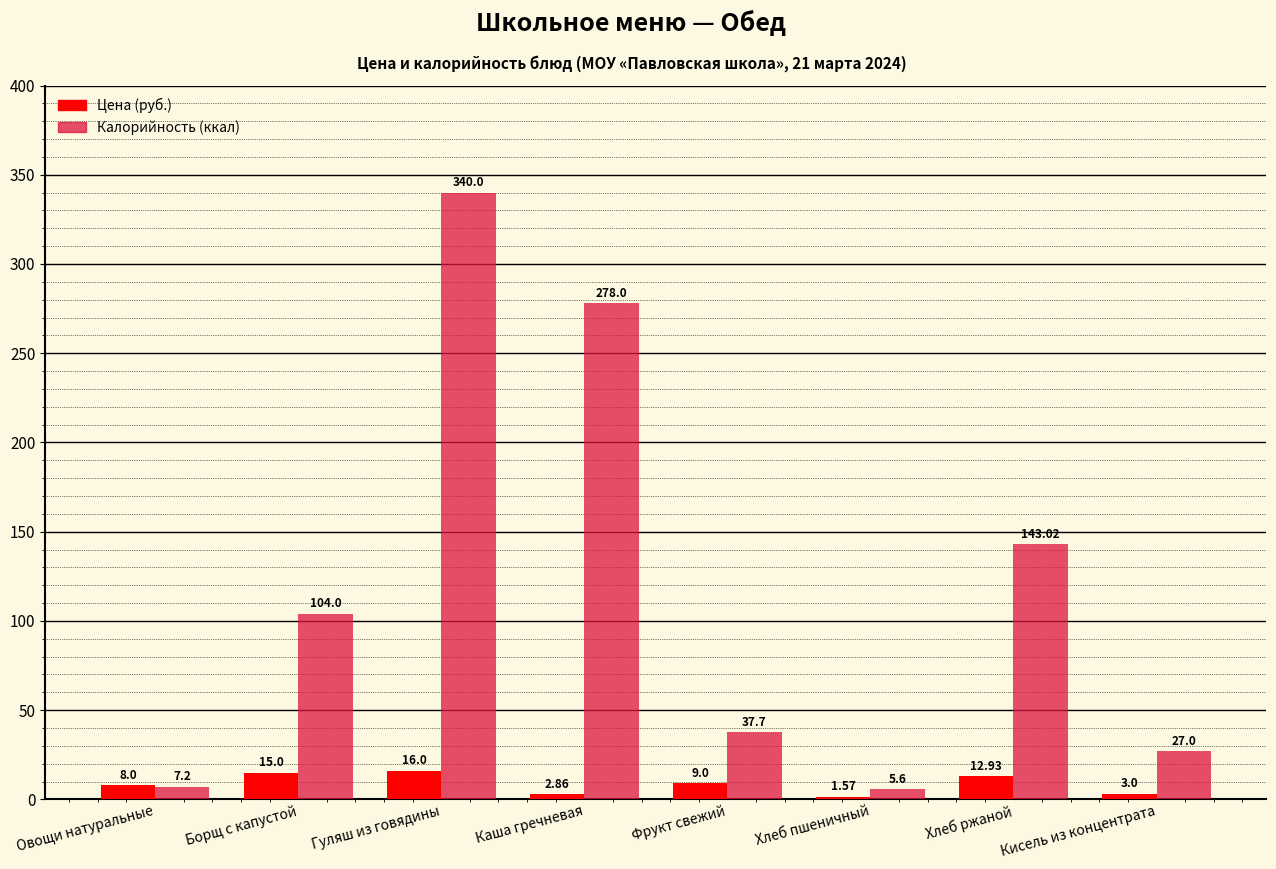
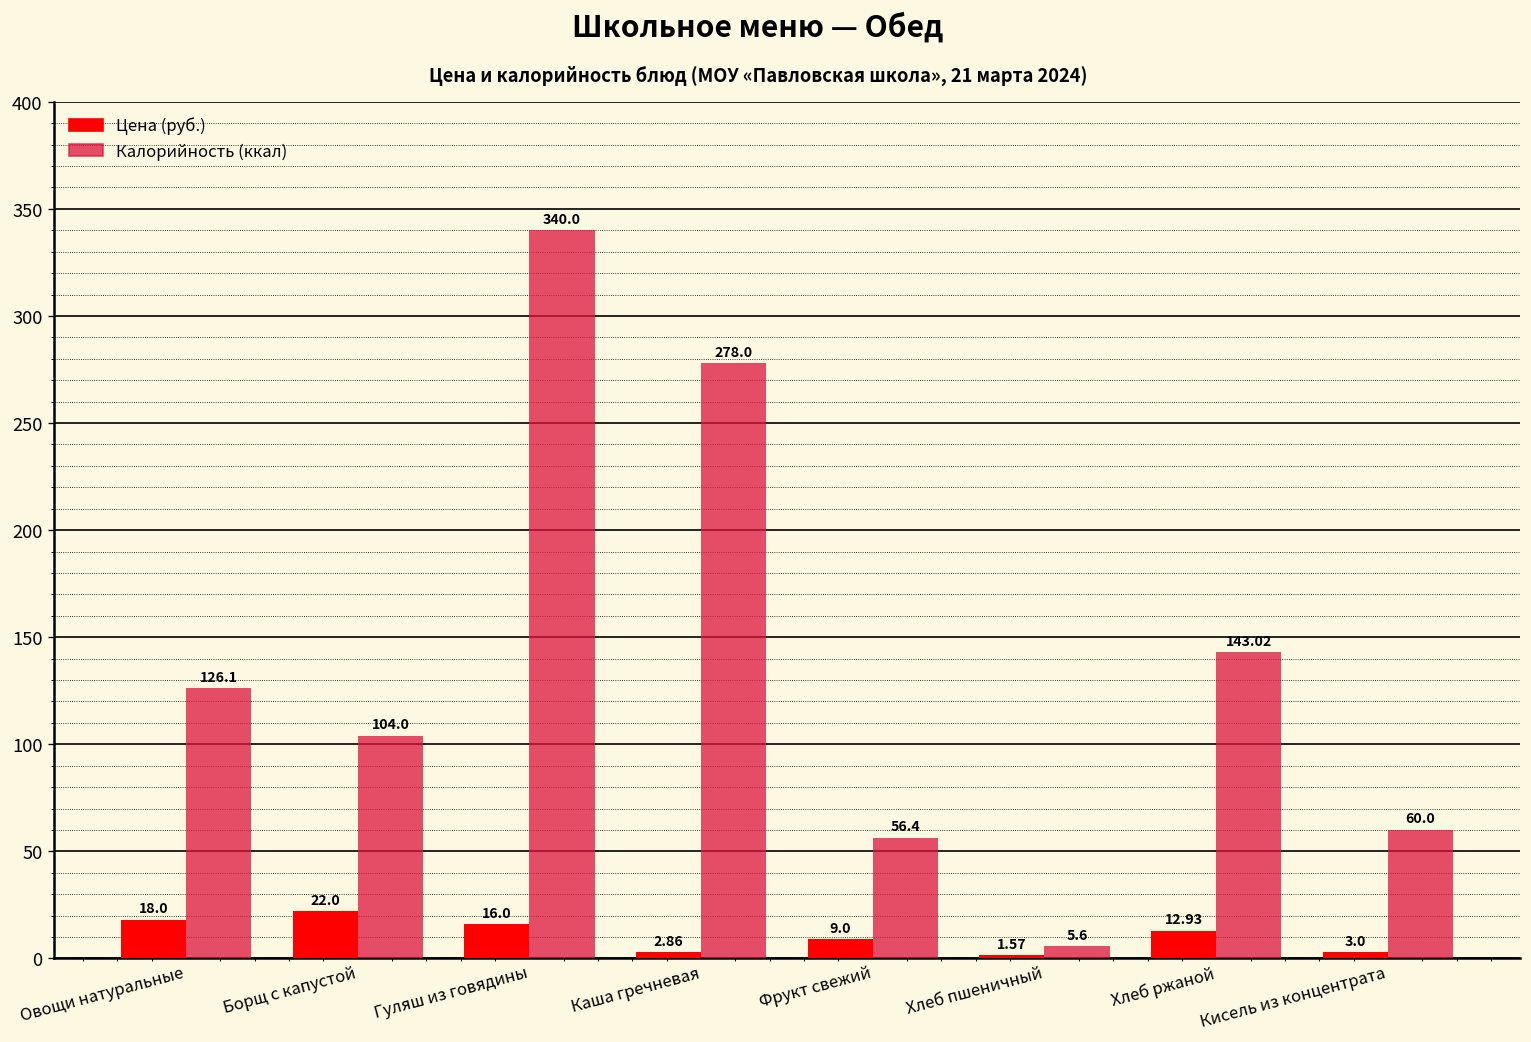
Цена (руб.), Овощи натуральные: 8.0 -> 18.0
Калорийность (ккал), Овощи натуральные: 7.2 -> 126.1
Цена (руб.), Борщ с капустой: 15.0 -> 22.0
Калорийность (ккал), Фрукт свежий: 37.7 -> 56.4
Калорийность (ккал), Кисель из концентрата: 27.0 -> 60.0
